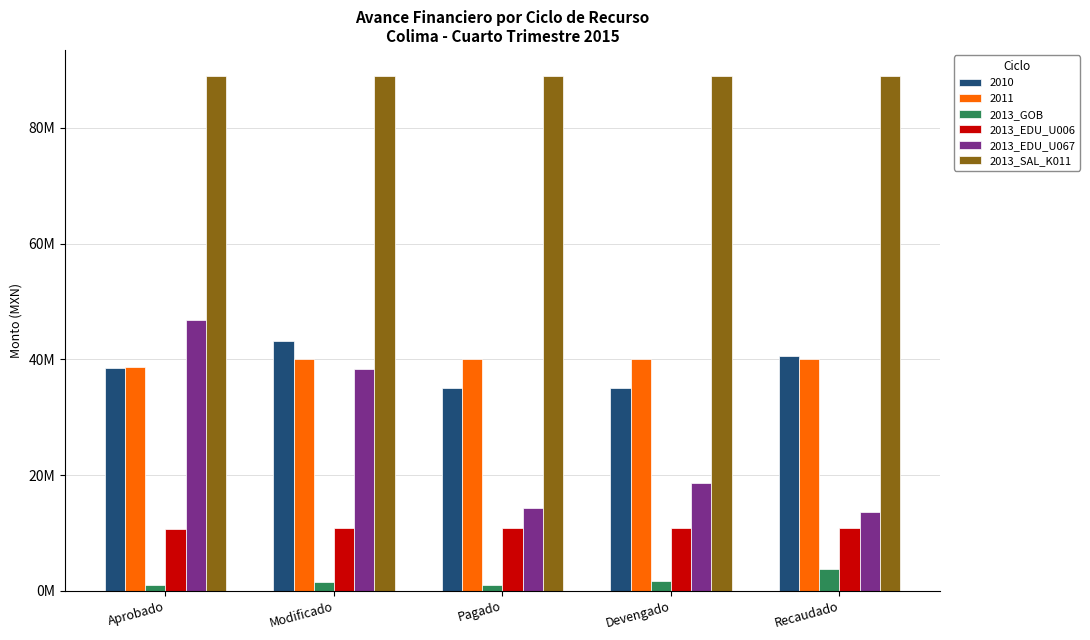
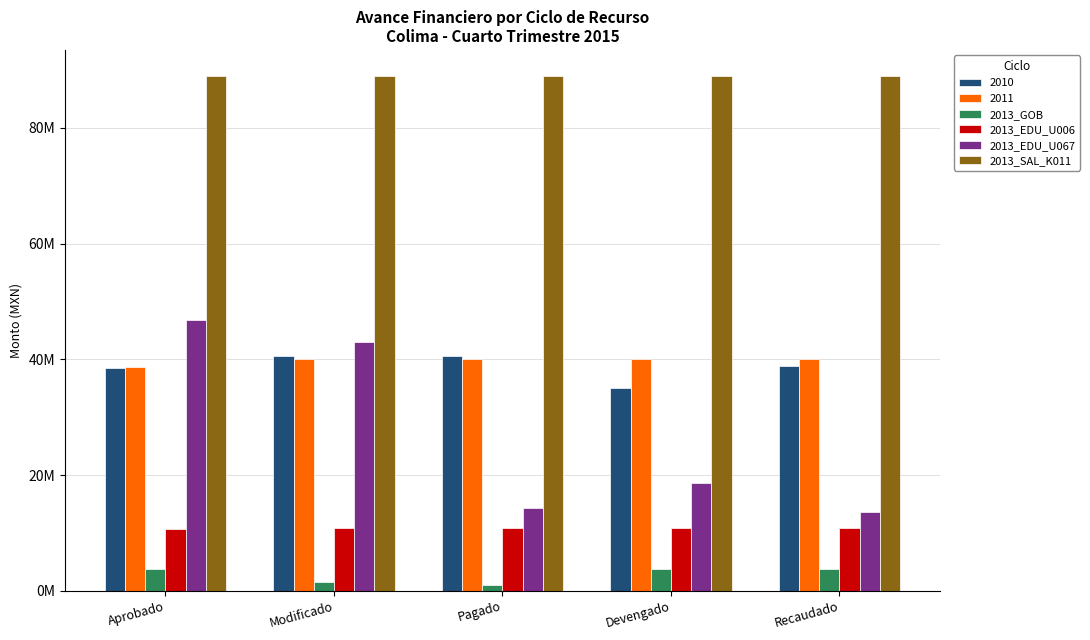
2013_GOB, Aprobado: 1000000 -> 4000000
2010, Modificado: 43000000 -> 41000000
2013_EDU_U067, Modificado: 38000000 -> 43000000
2010, Pagado: 35000000 -> 41000000
2013_GOB, Devengado: 2000000 -> 4000000
2010, Recaudado: 41000000 -> 39000000
